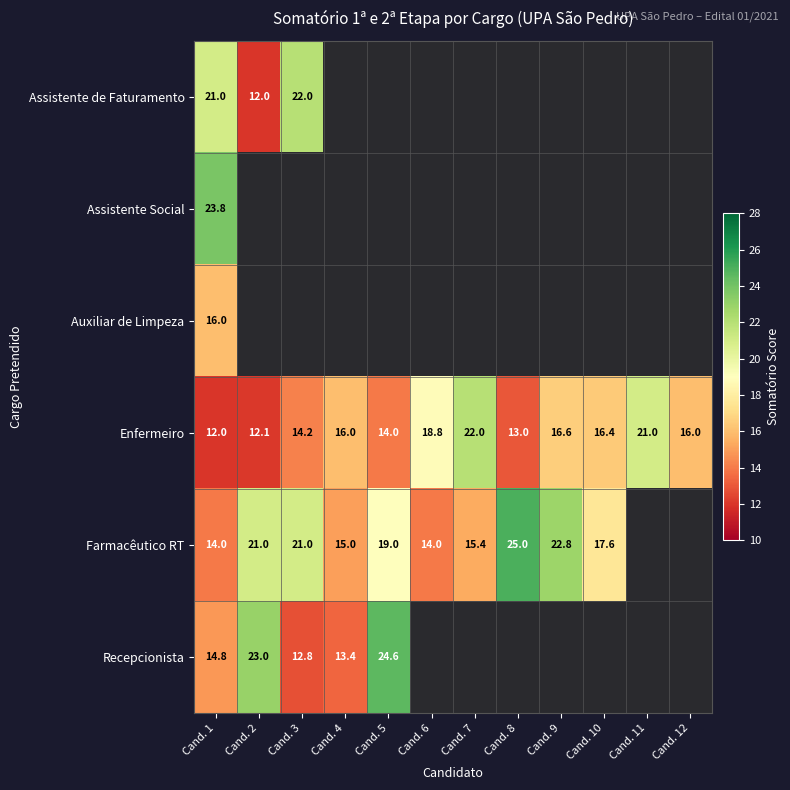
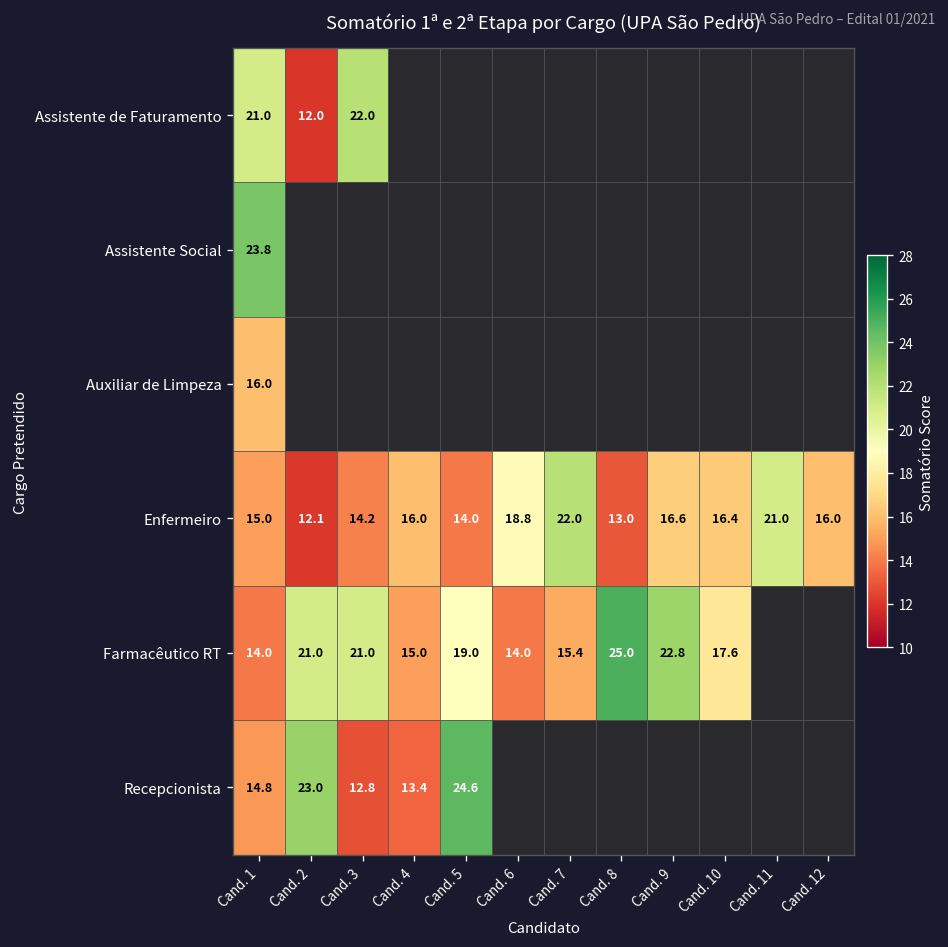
Enfermeiro, Cand. 1: 12.0 -> 15.0
